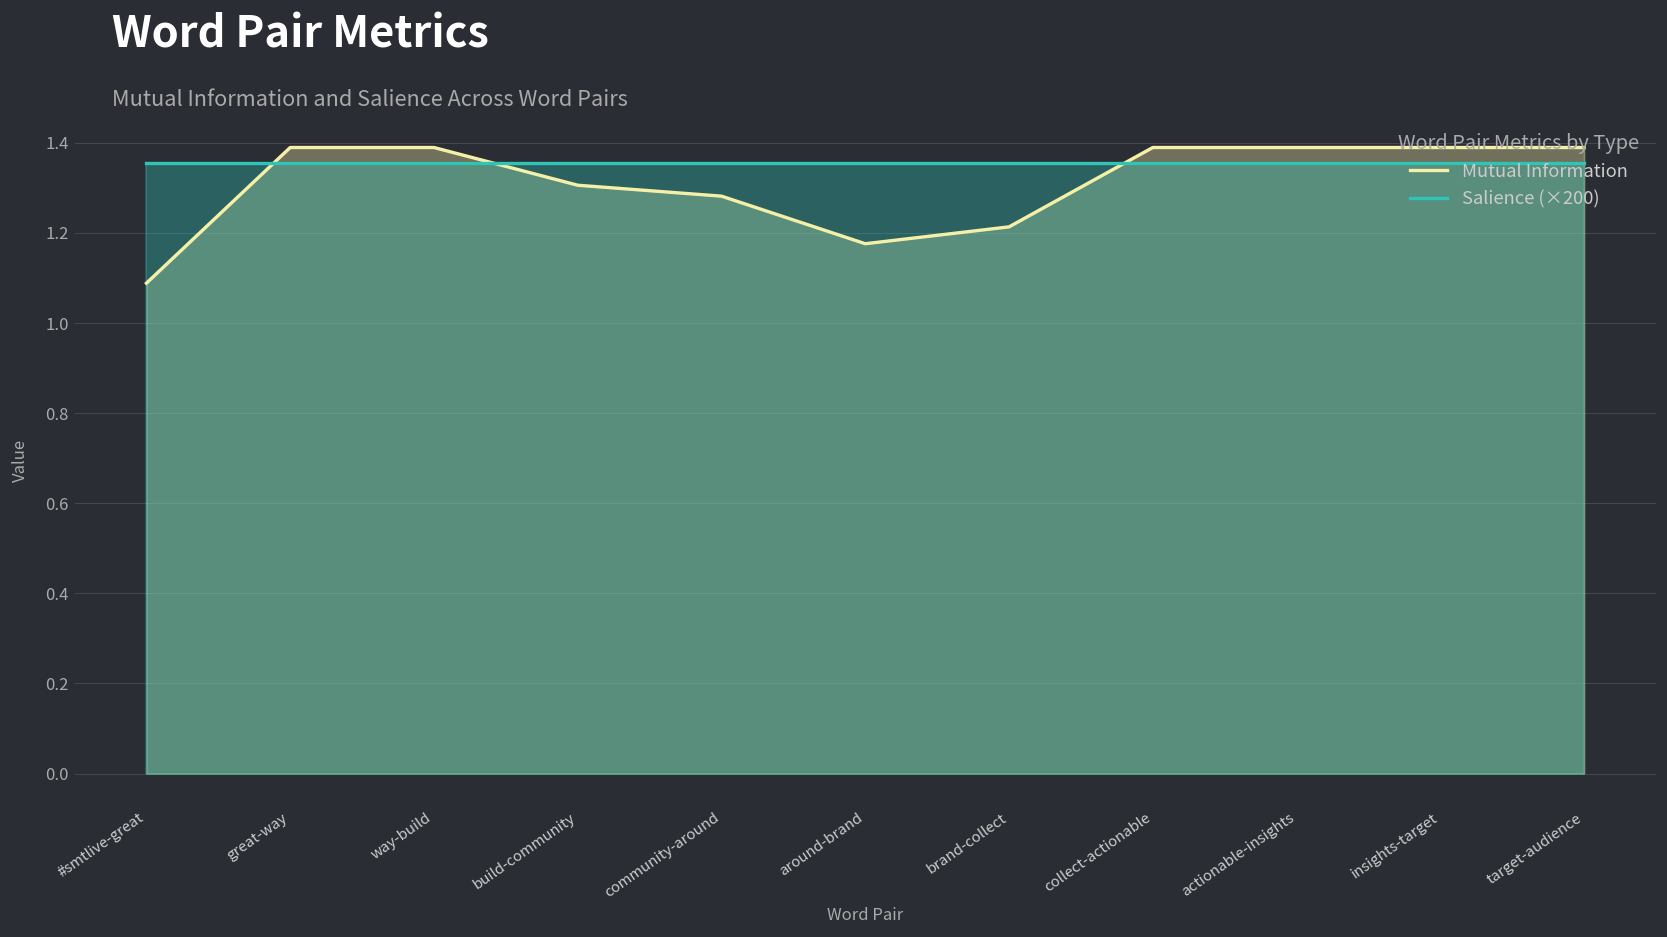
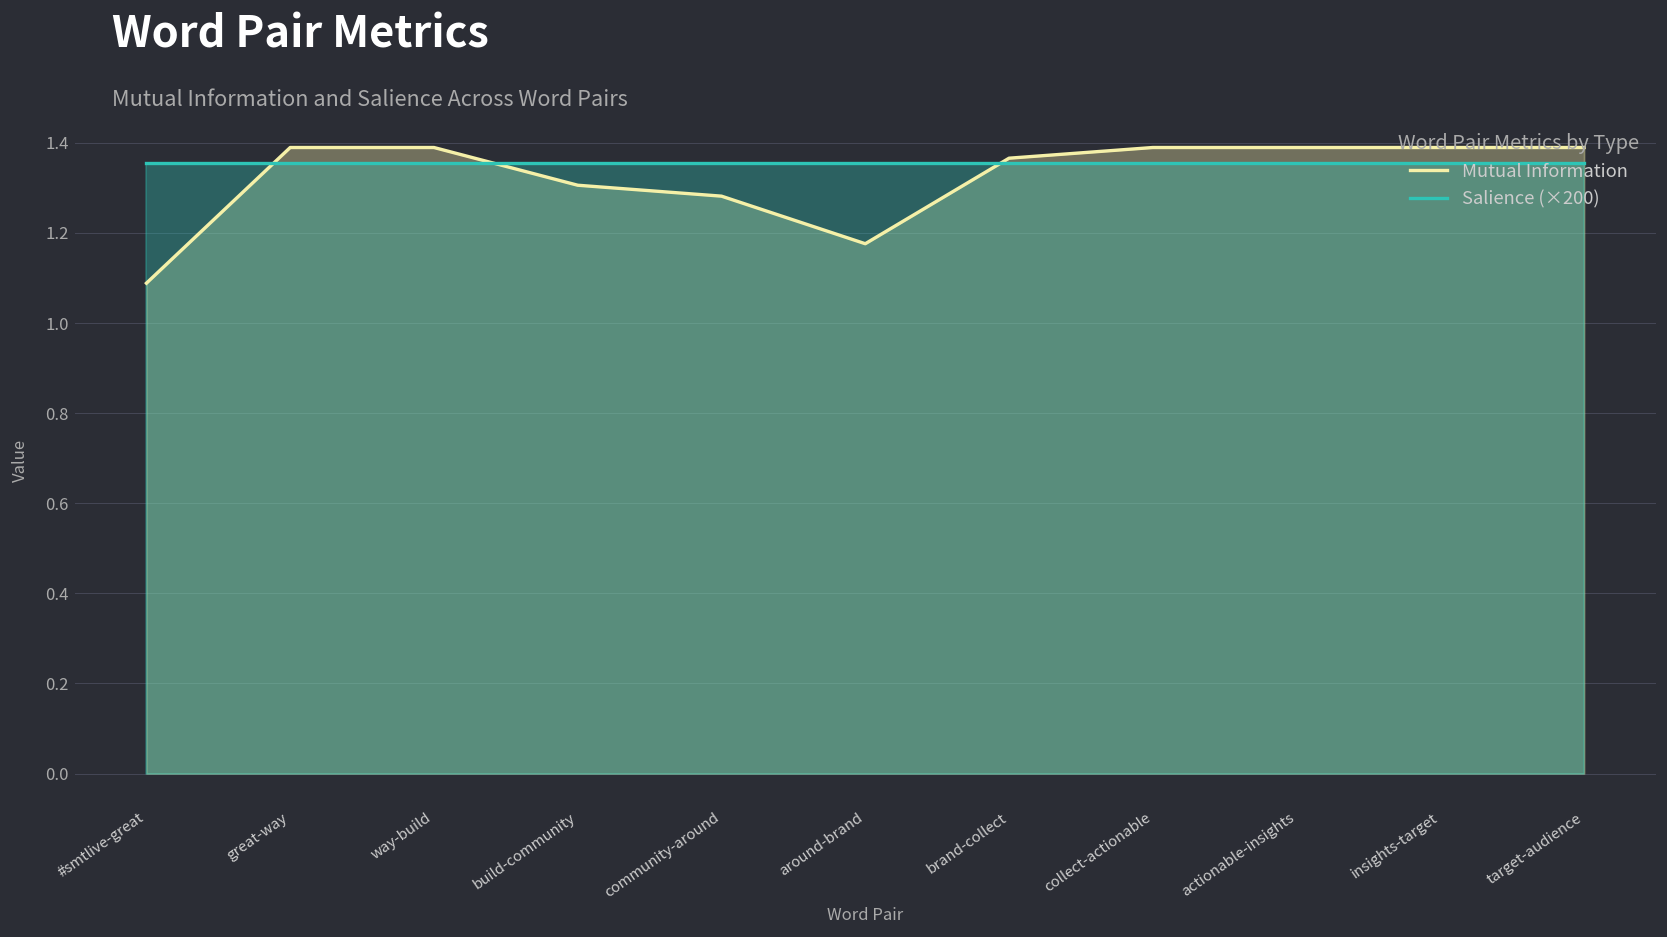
Mutual Information, brand-collect: 1.21 -> 1.37
